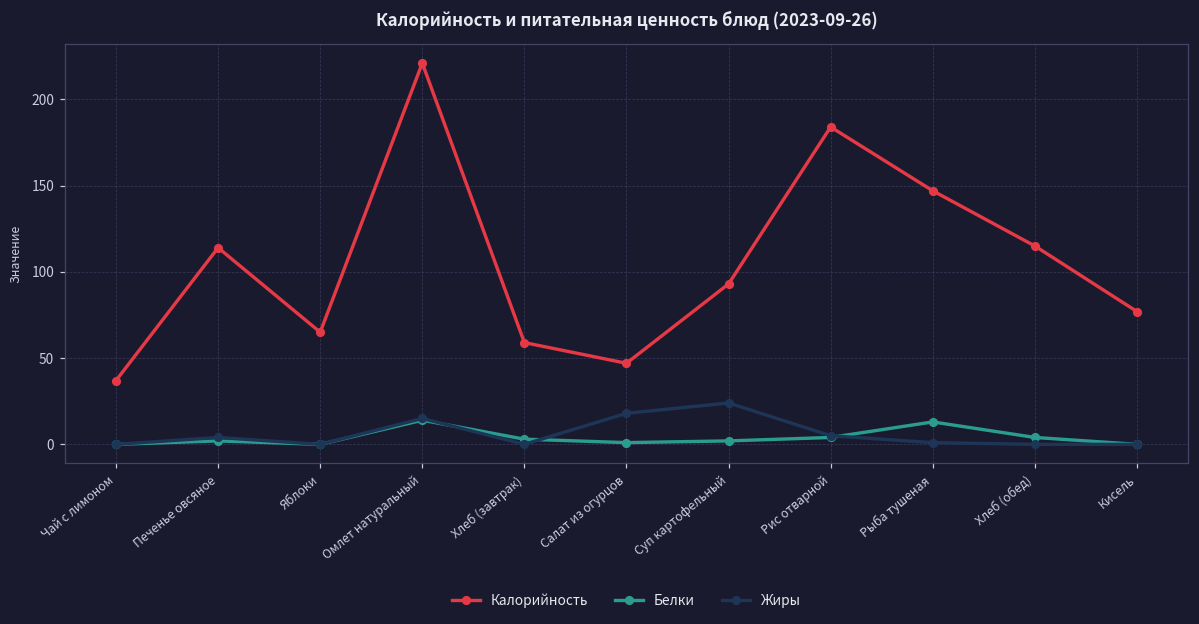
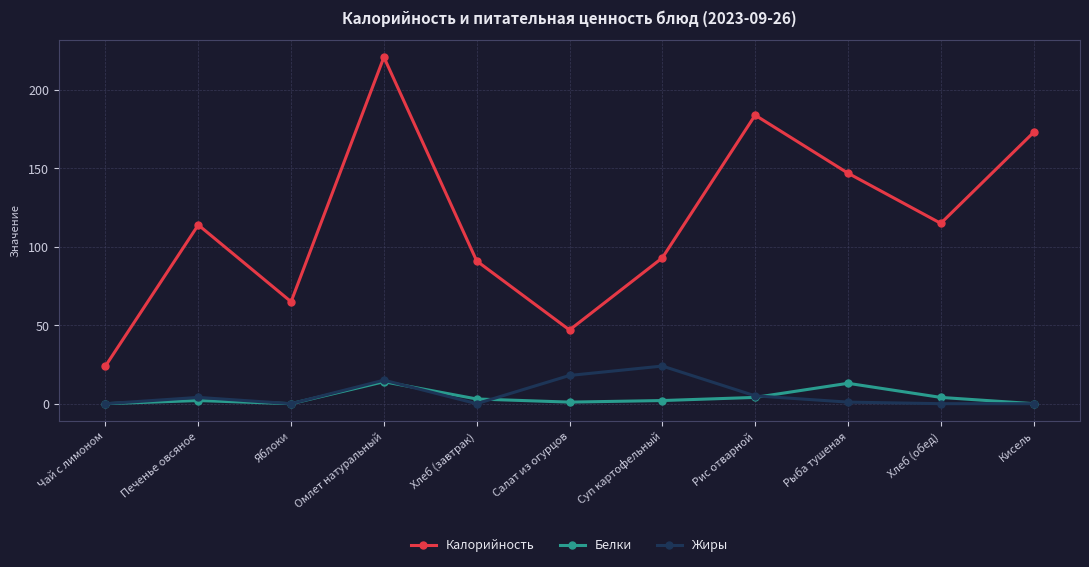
Калорийность, Чай с лимоном: 37 -> 24
Калорийность, Хлеб (завтрак): 59 -> 91
Калорийность, Кисель: 77 -> 173
